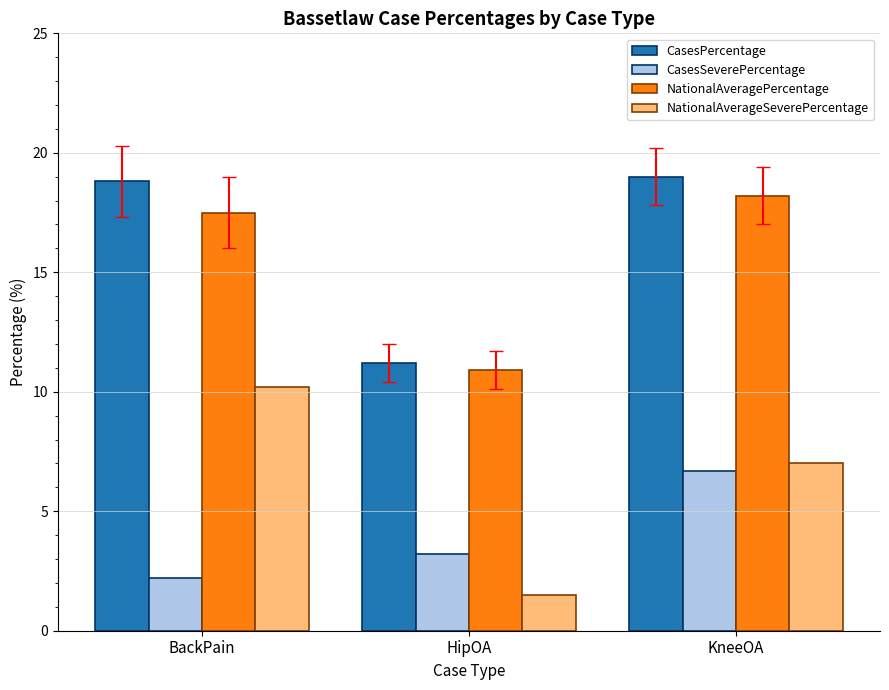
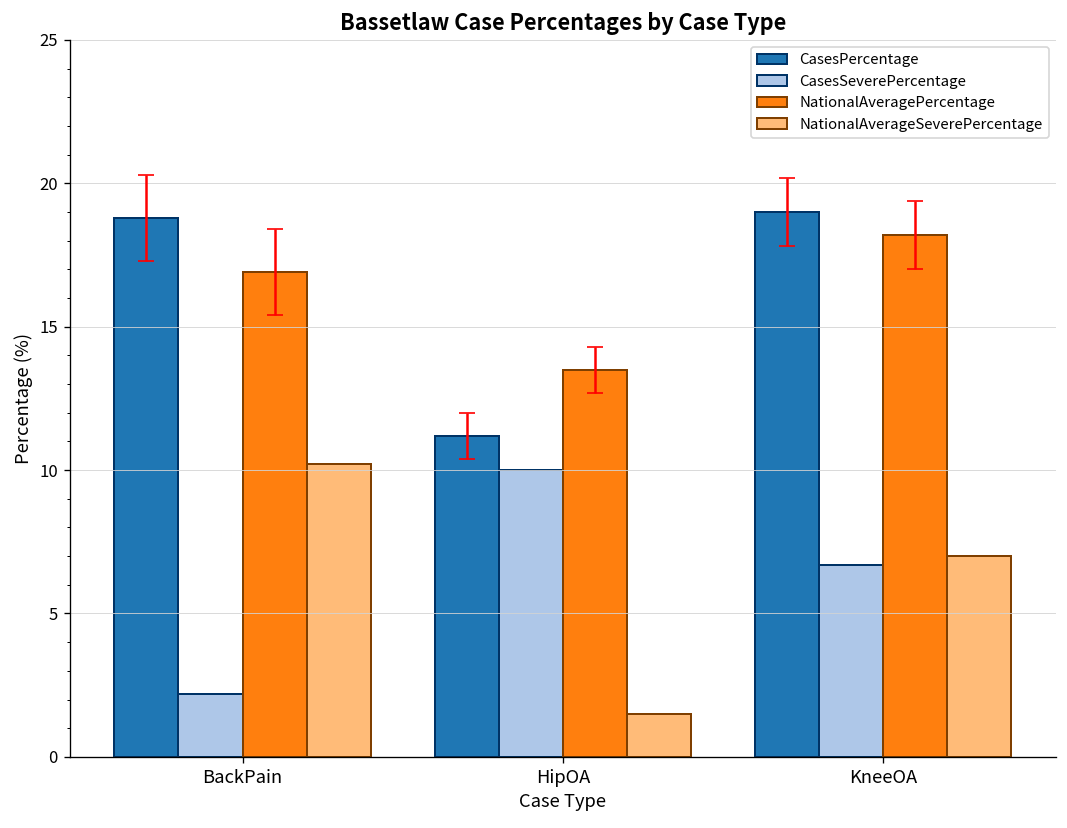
NationalAveragePercentage, BackPain: 17.5 -> 16.9
CasesSeverePercentage, HipOA: 3.2 -> 10.0
NationalAveragePercentage, HipOA: 10.9 -> 13.5
